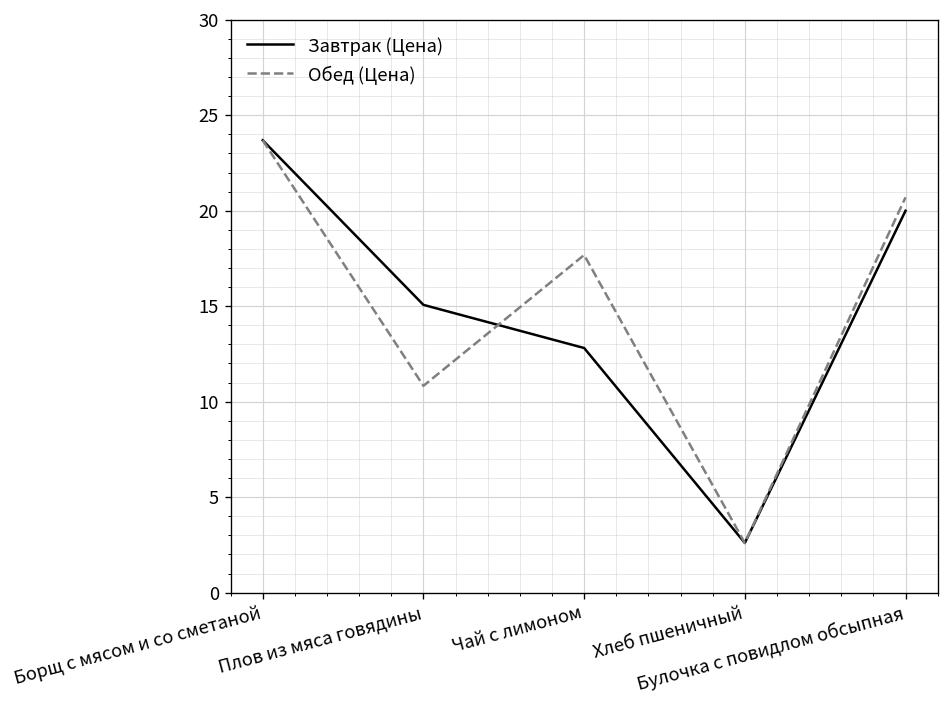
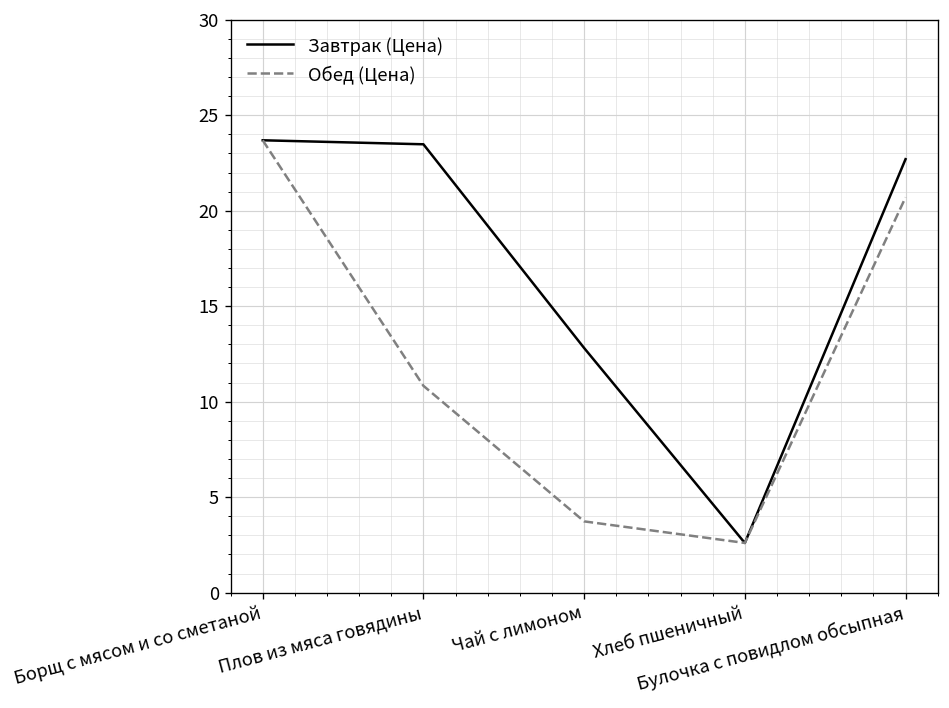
Завтрак (Цена), Плов из мяса говядины: 15.1 -> 23.5
Обед (Цена), Чай с лимоном: 17.7 -> 3.7
Завтрак (Цена), Булочка с повидлом обсыпная: 20.0 -> 22.7
